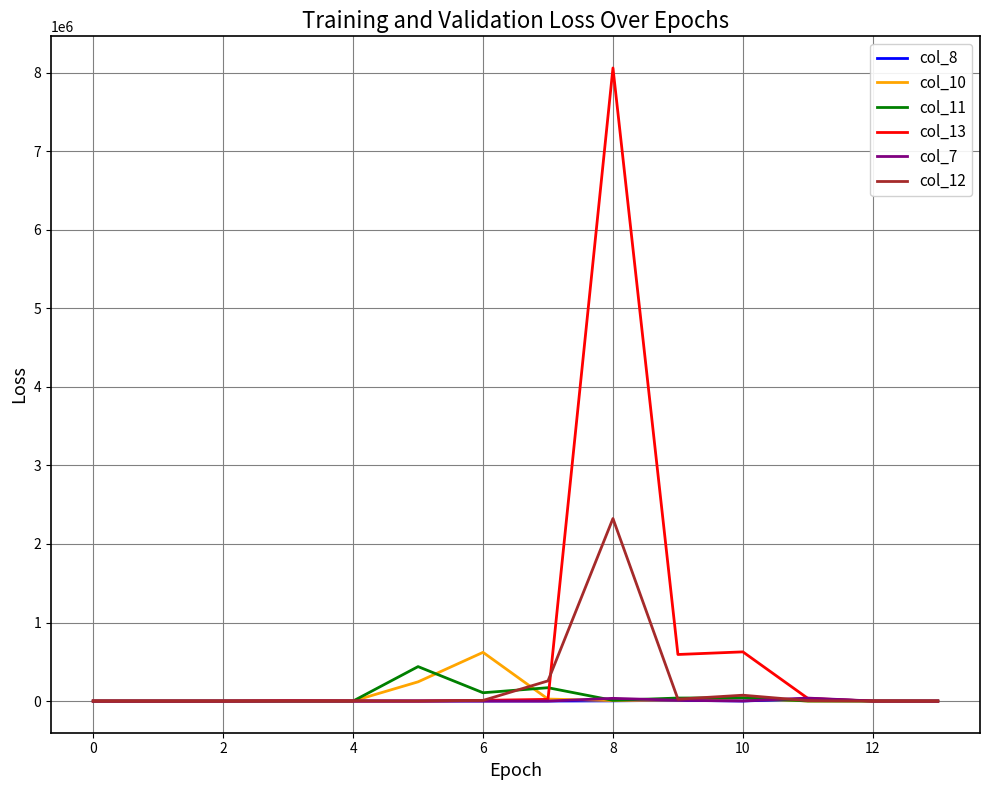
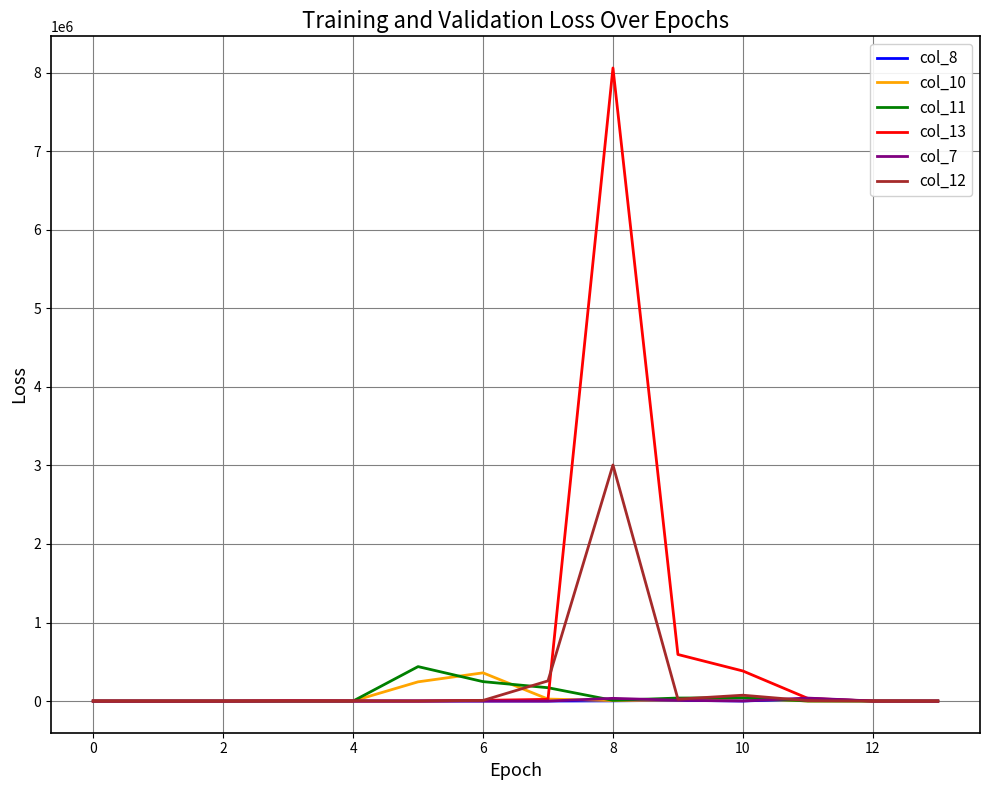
col_10, 6: 600000 -> 400000
col_11, 6: 100000 -> 200000
col_12, 8: 2300000 -> 3000000
col_13, 10: 600000 -> 400000
